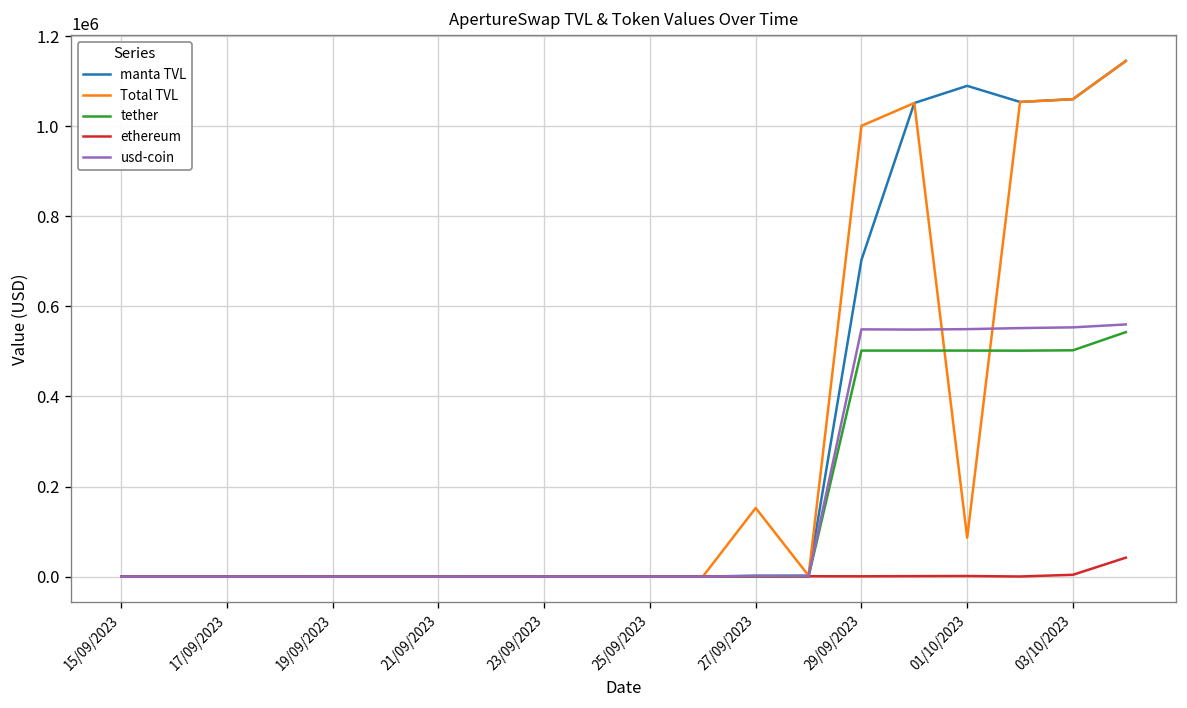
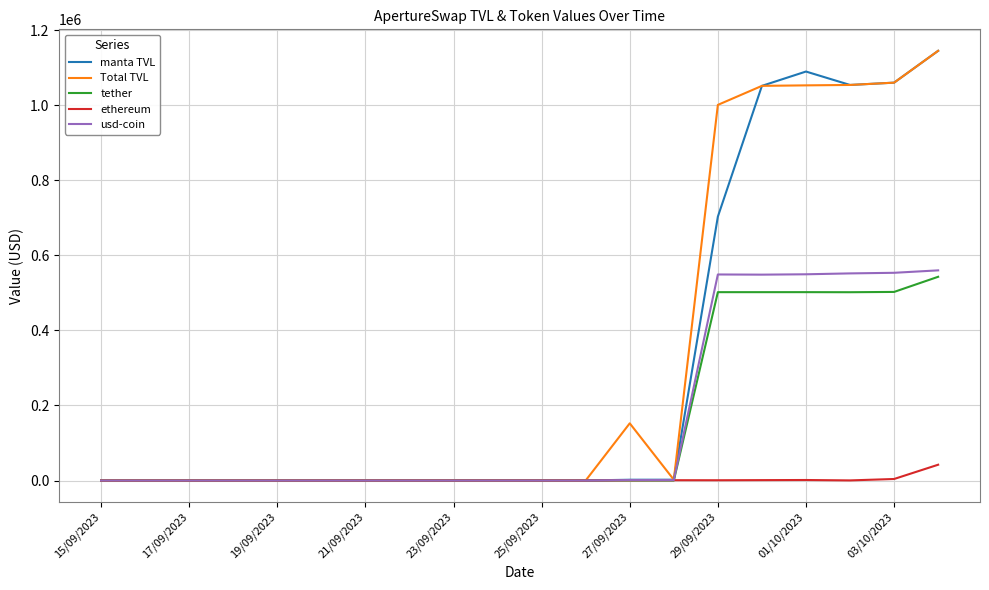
Total TVL, 01/10/2023: 90000 -> 1050000
